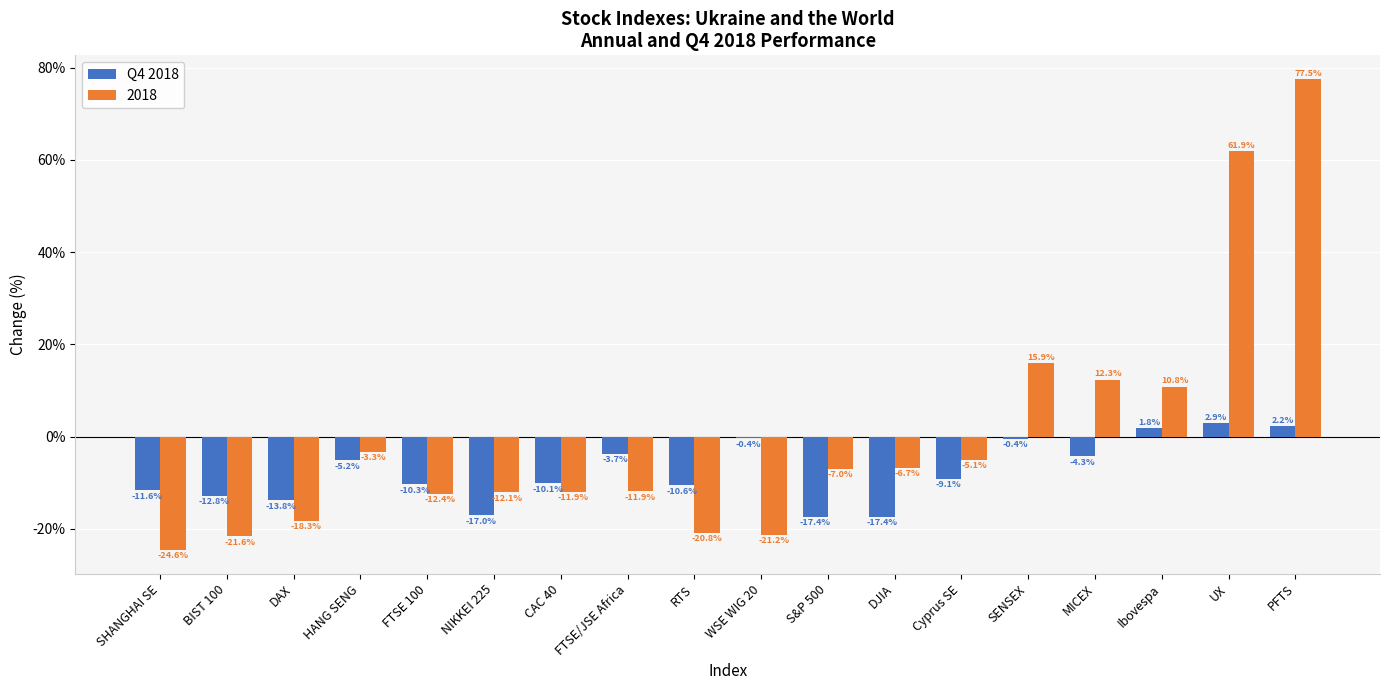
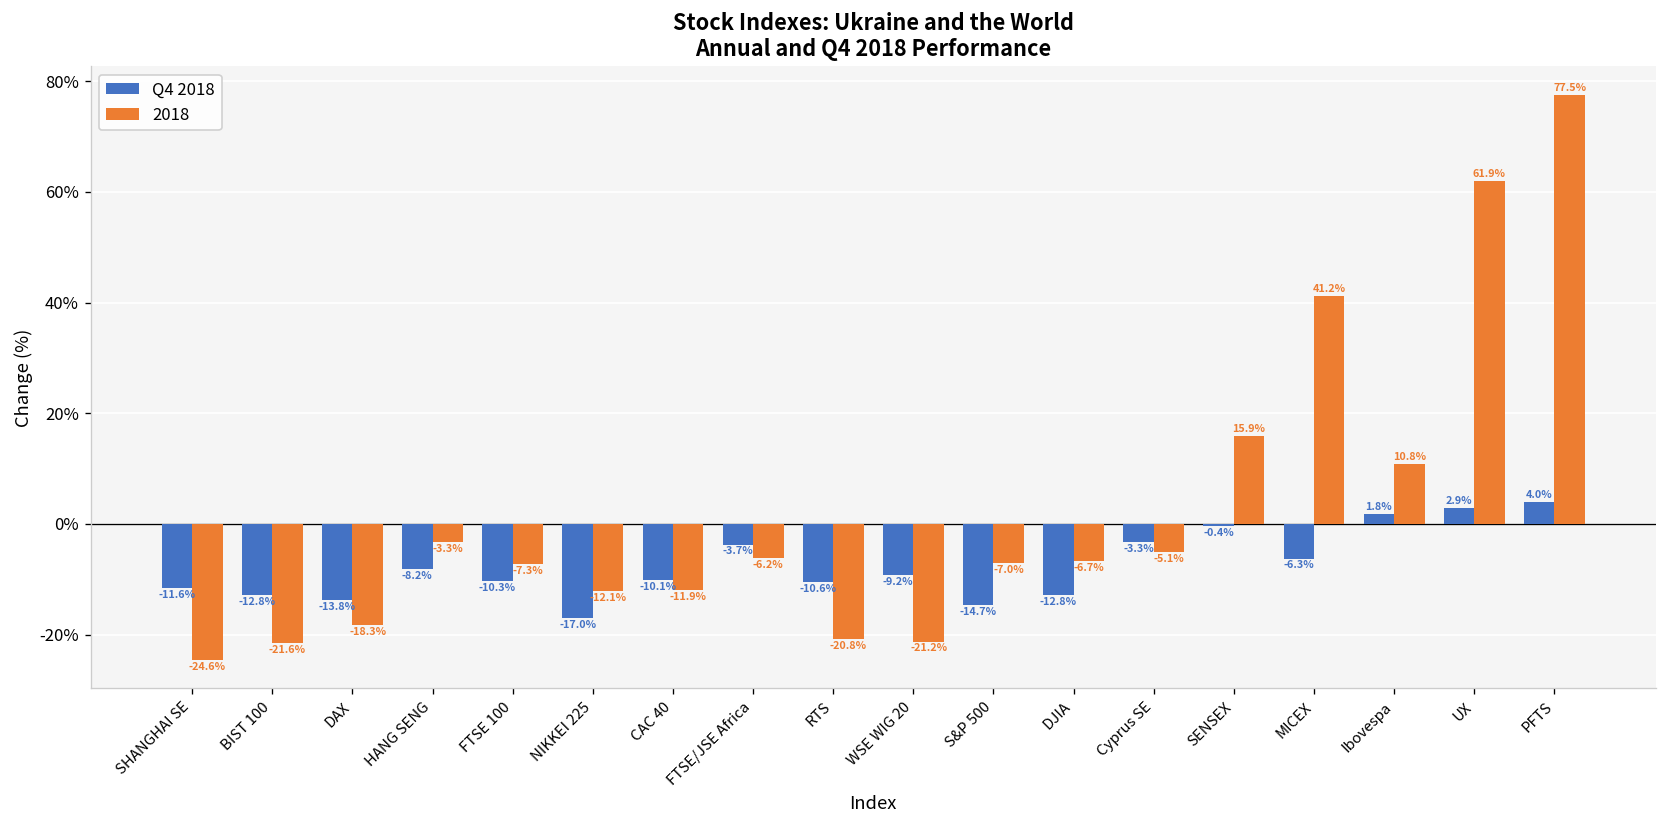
Q4 2018, HANG SENG: -5.2% -> -8.2%
2018, FTSE 100: -12.4% -> -7.3%
2018, FTSE/JSE Africa: -11.9% -> -6.2%
Q4 2018, WSE WIG 20: -0.4% -> -9.2%
Q4 2018, S&P 500: -17.4% -> -14.7%
Q4 2018, DJIA: -17.4% -> -12.8%
Q4 2018, Cyprus SE: -9.1% -> -3.3%
Q4 2018, MICEX: -4.3% -> -6.3%
2018, MICEX: 12.3% -> 41.2%
Q4 2018, PFTS: 2.2% -> 4.0%
